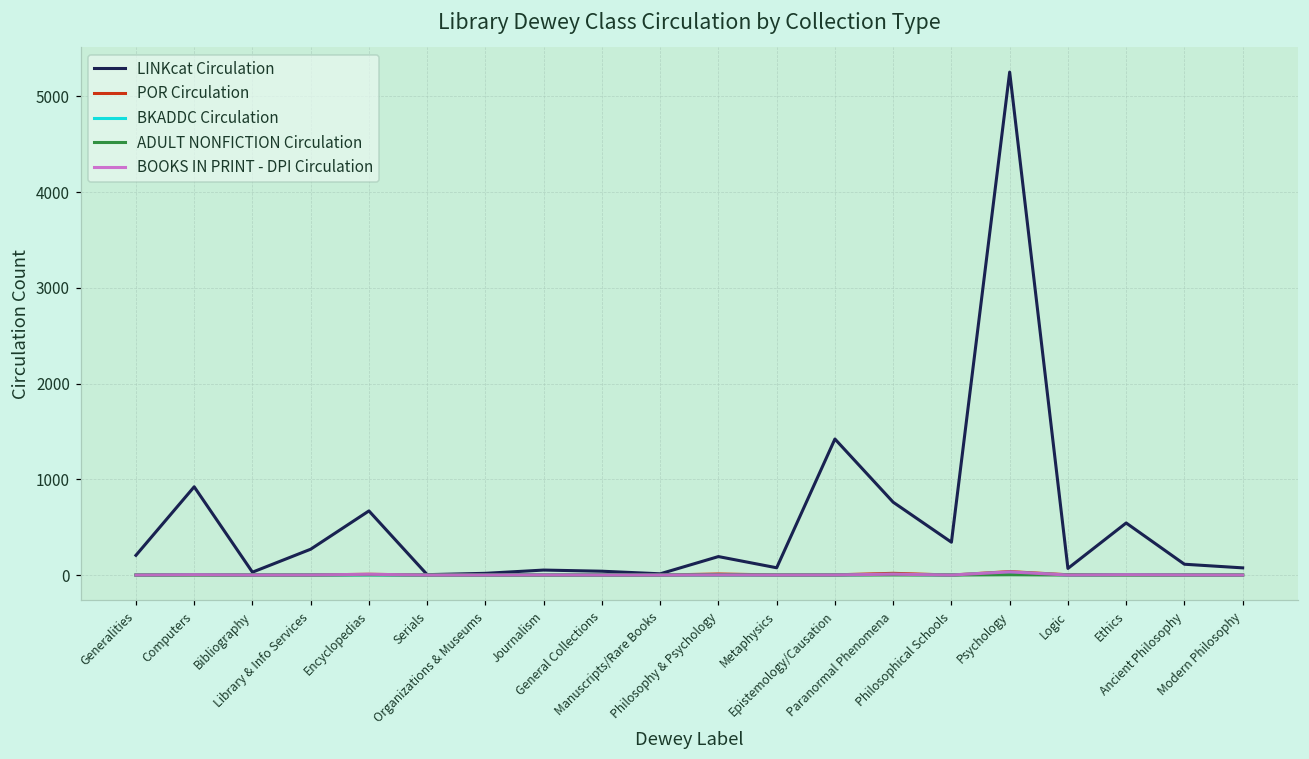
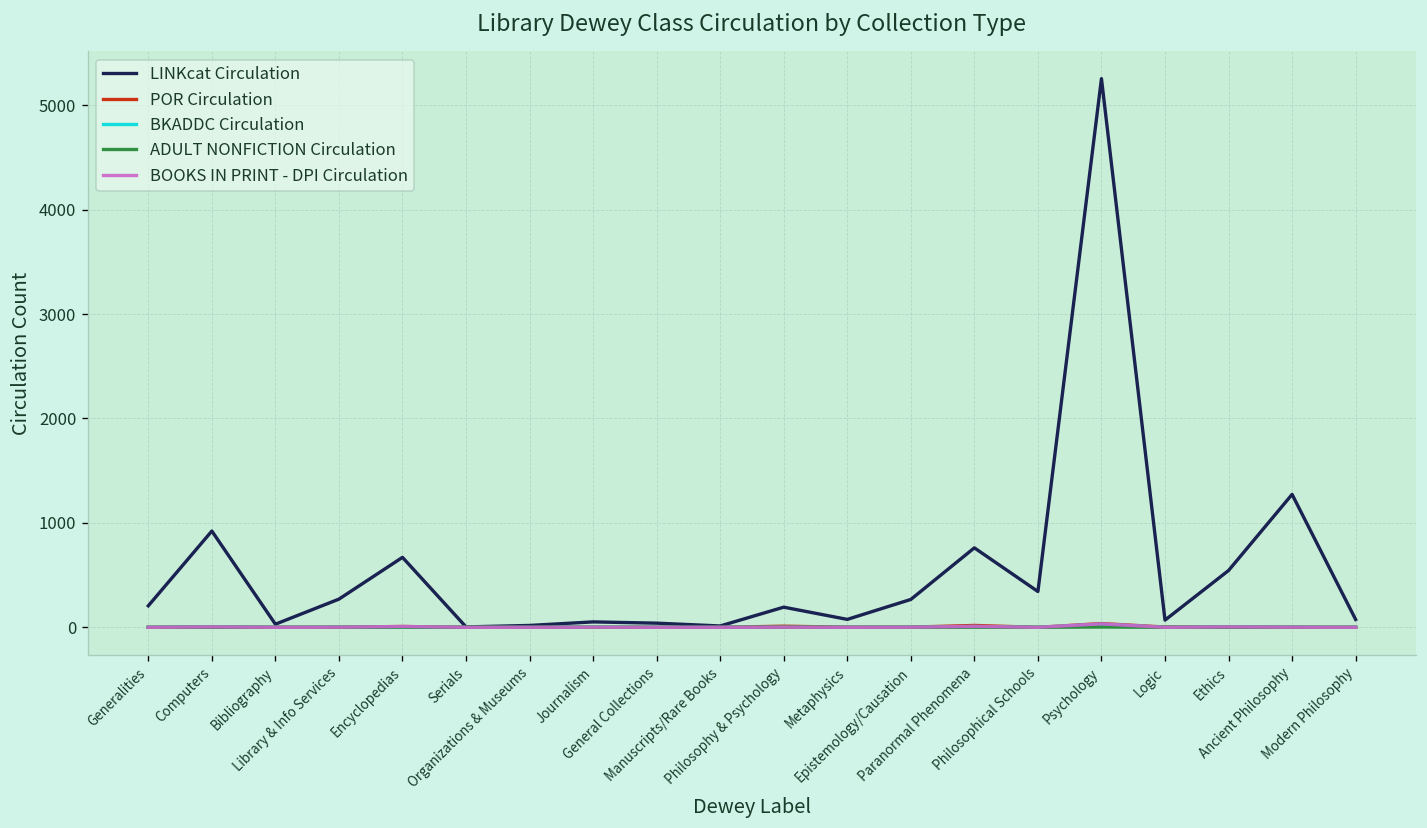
LINKcat Circulation, Epistemology/Causation: 1400 -> 300
LINKcat Circulation, Ancient Philosophy: 100 -> 1300
